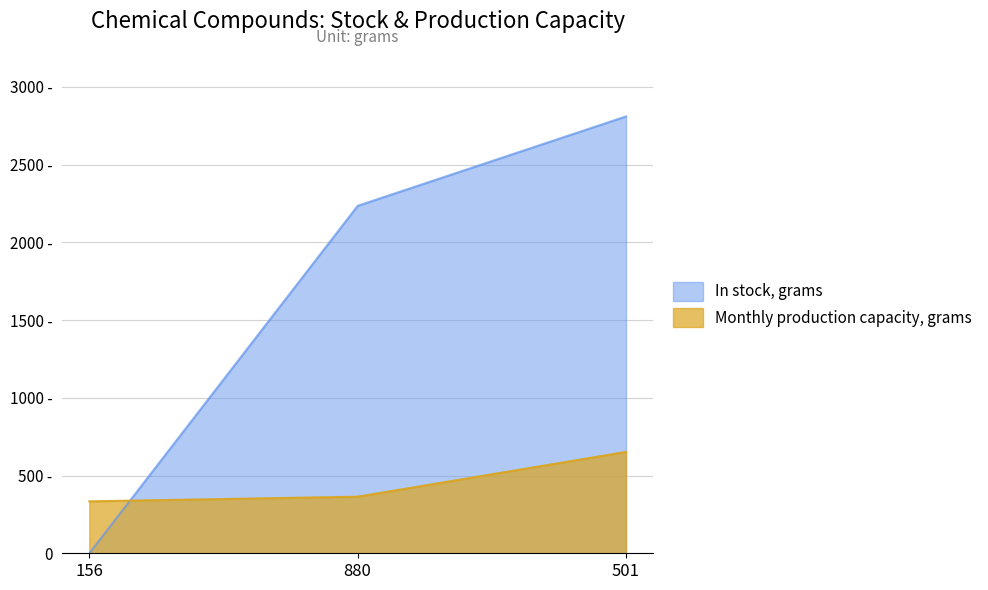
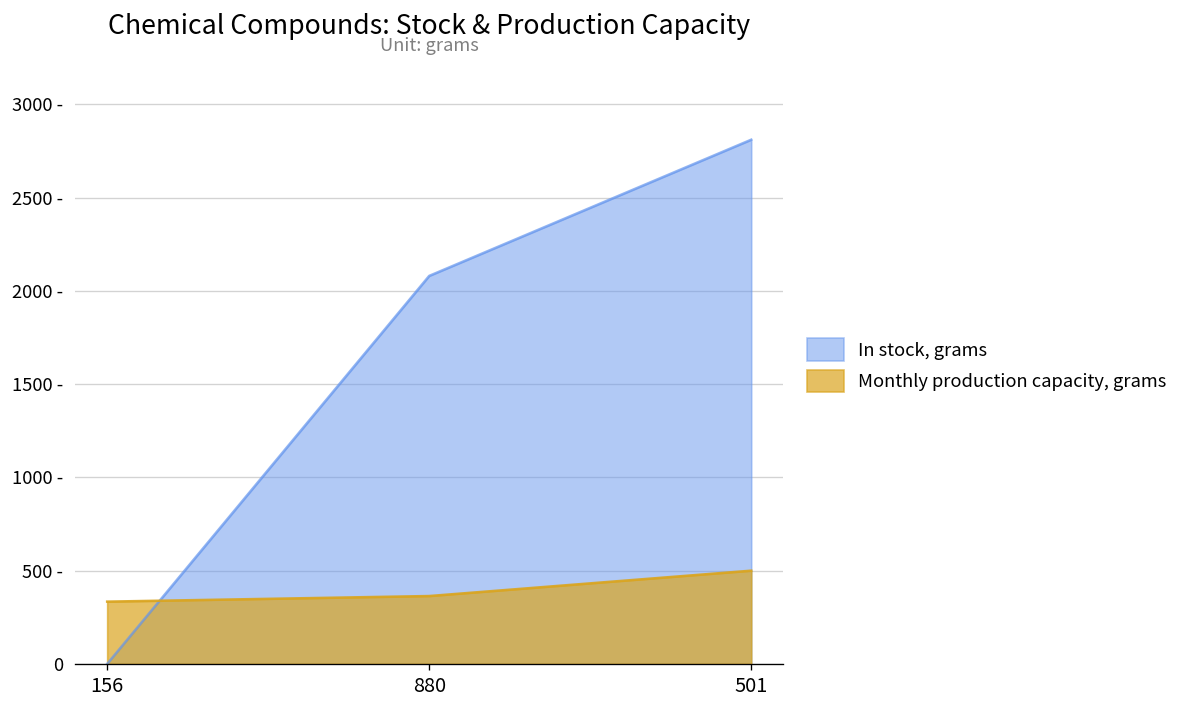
In stock, grams, 880: 2240 - -> 2080 -
Monthly production capacity, grams, 501: 650 - -> 500 -
